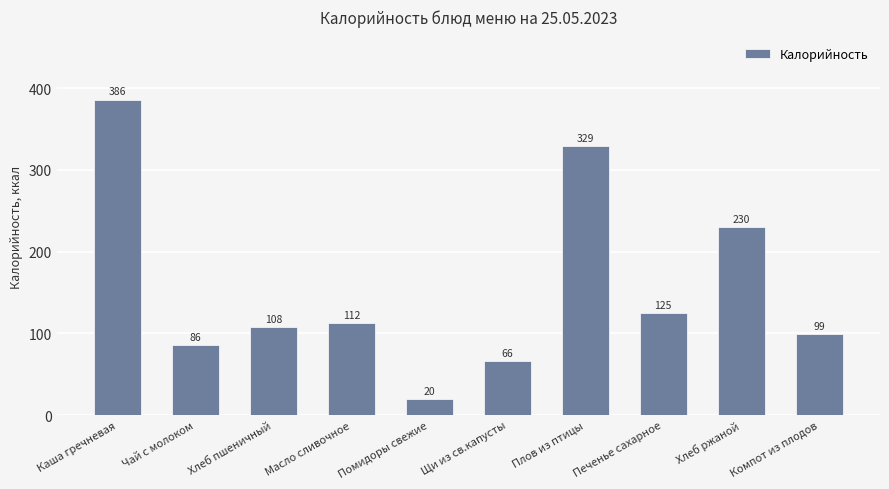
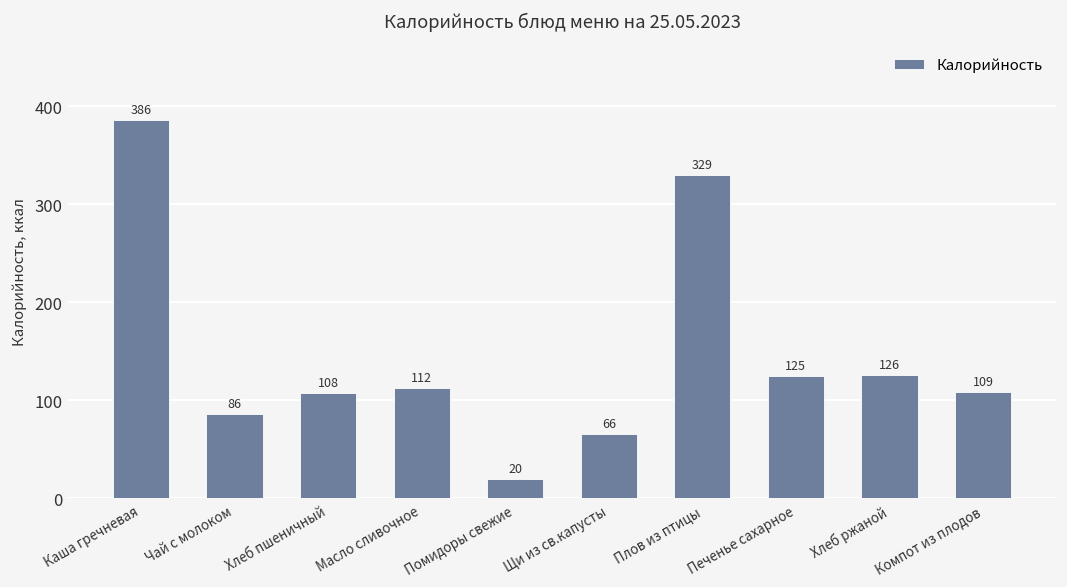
Хлеб ржаной: 230 -> 126
Компот из плодов: 99 -> 109
